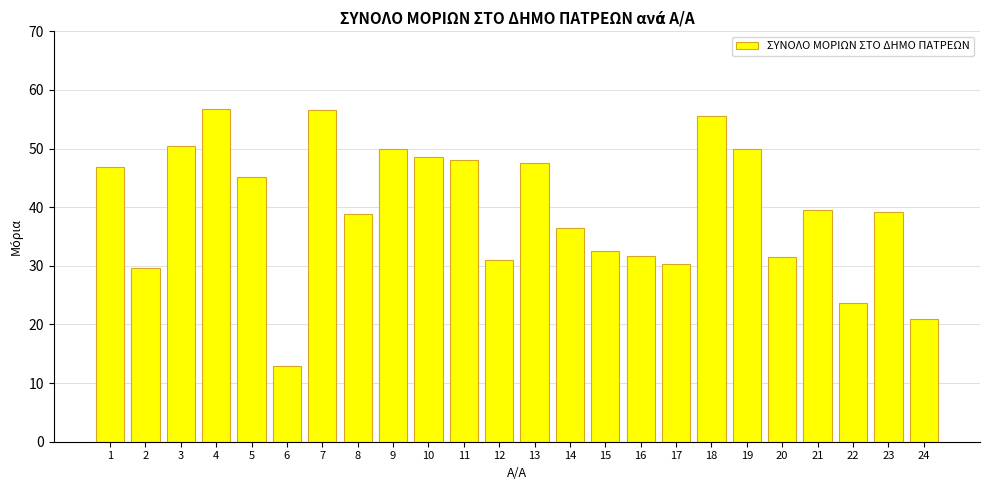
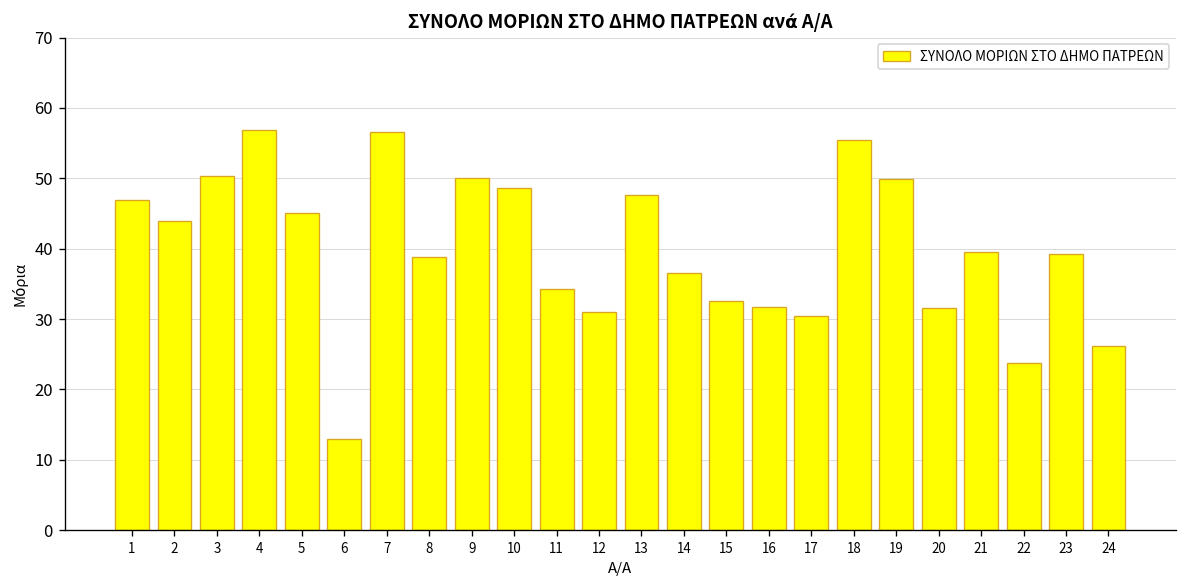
2: 30 -> 44
11: 48 -> 34
24: 21 -> 26
